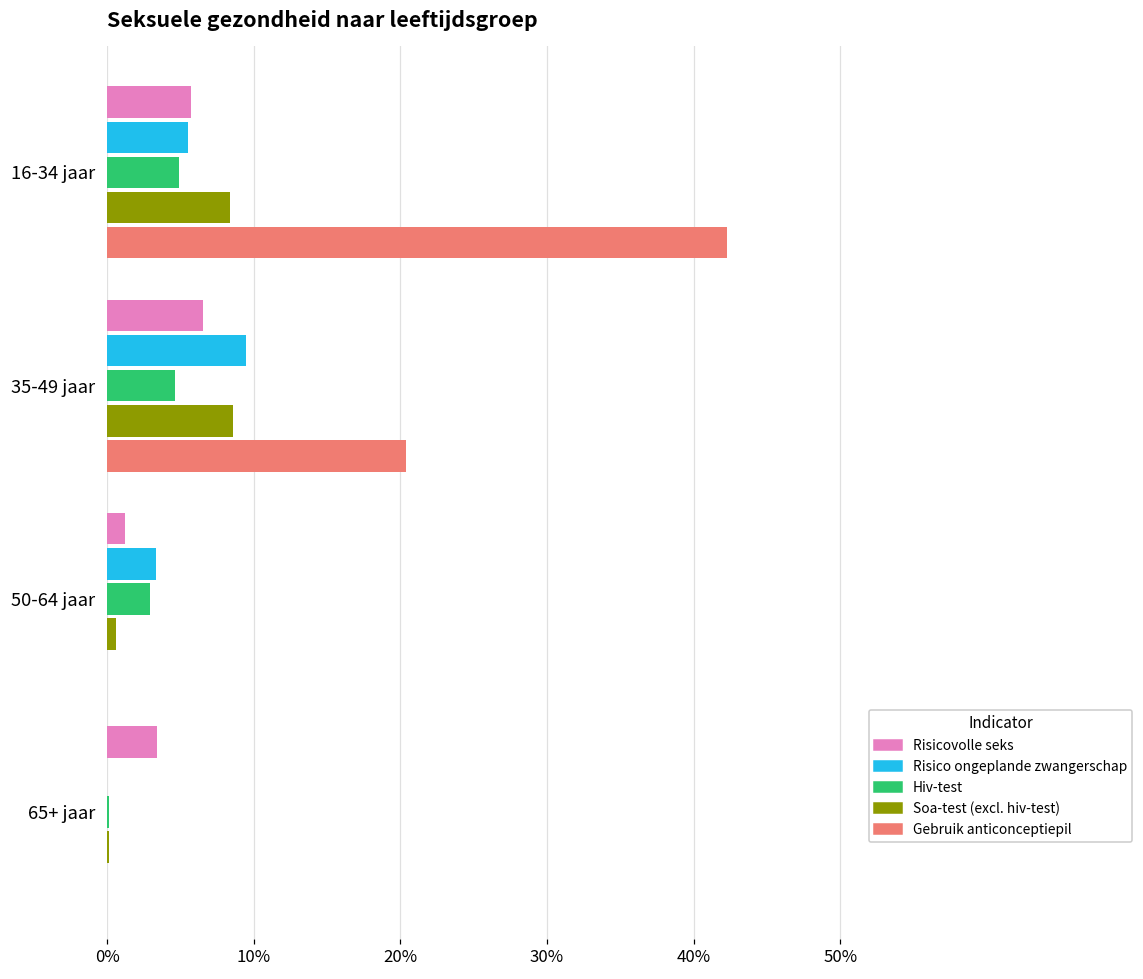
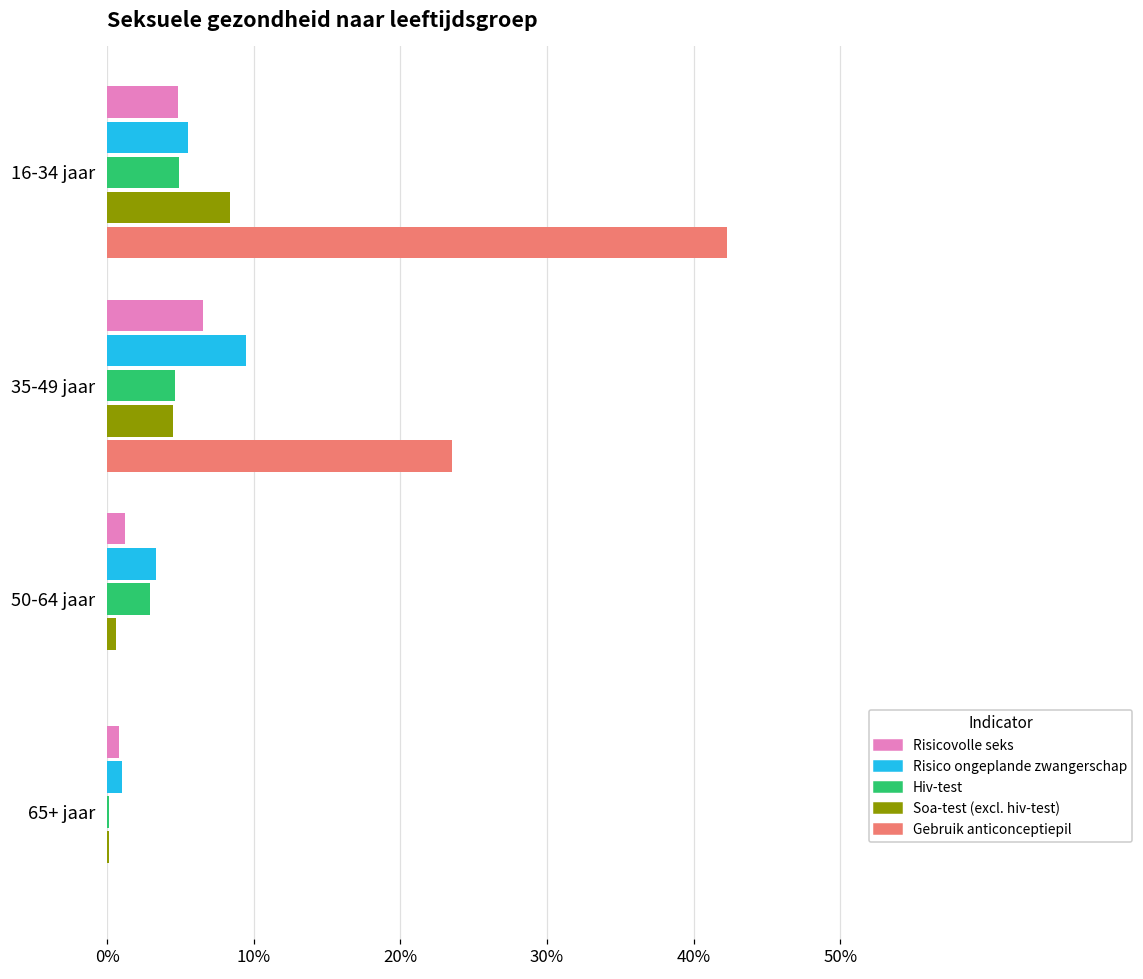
Risicovolle seks, 16-34 jaar: 5.7% -> 4.8%
Soa-test (excl. hiv-test), 35-49 jaar: 8.6% -> 4.5%
Gebruik anticonceptiepil, 35-49 jaar: 20.4% -> 23.5%
Risicovolle seks, 65+ jaar: 3.4% -> 0.8%
Risico ongeplande zwangerschap, 65+ jaar: 0% -> 1%
